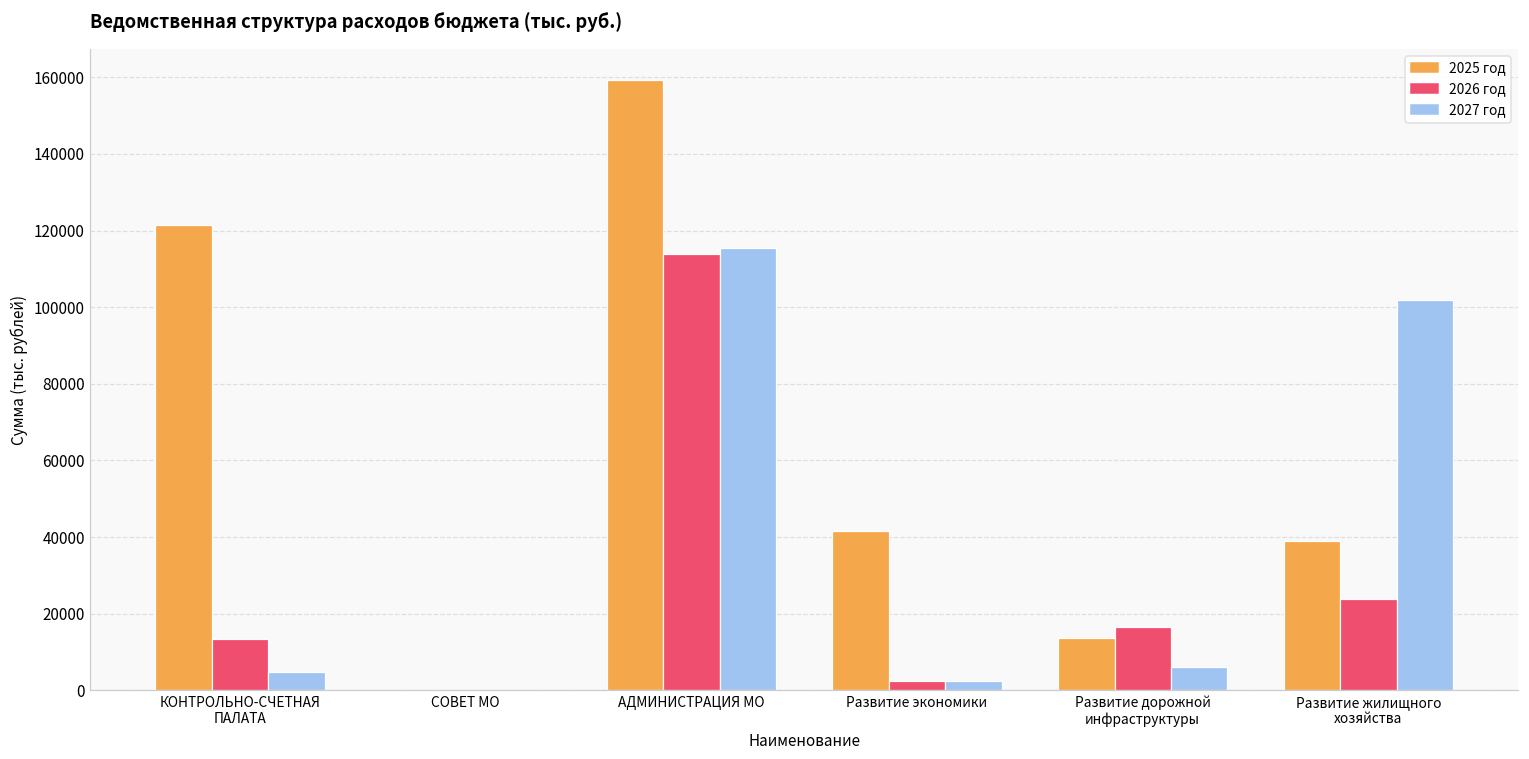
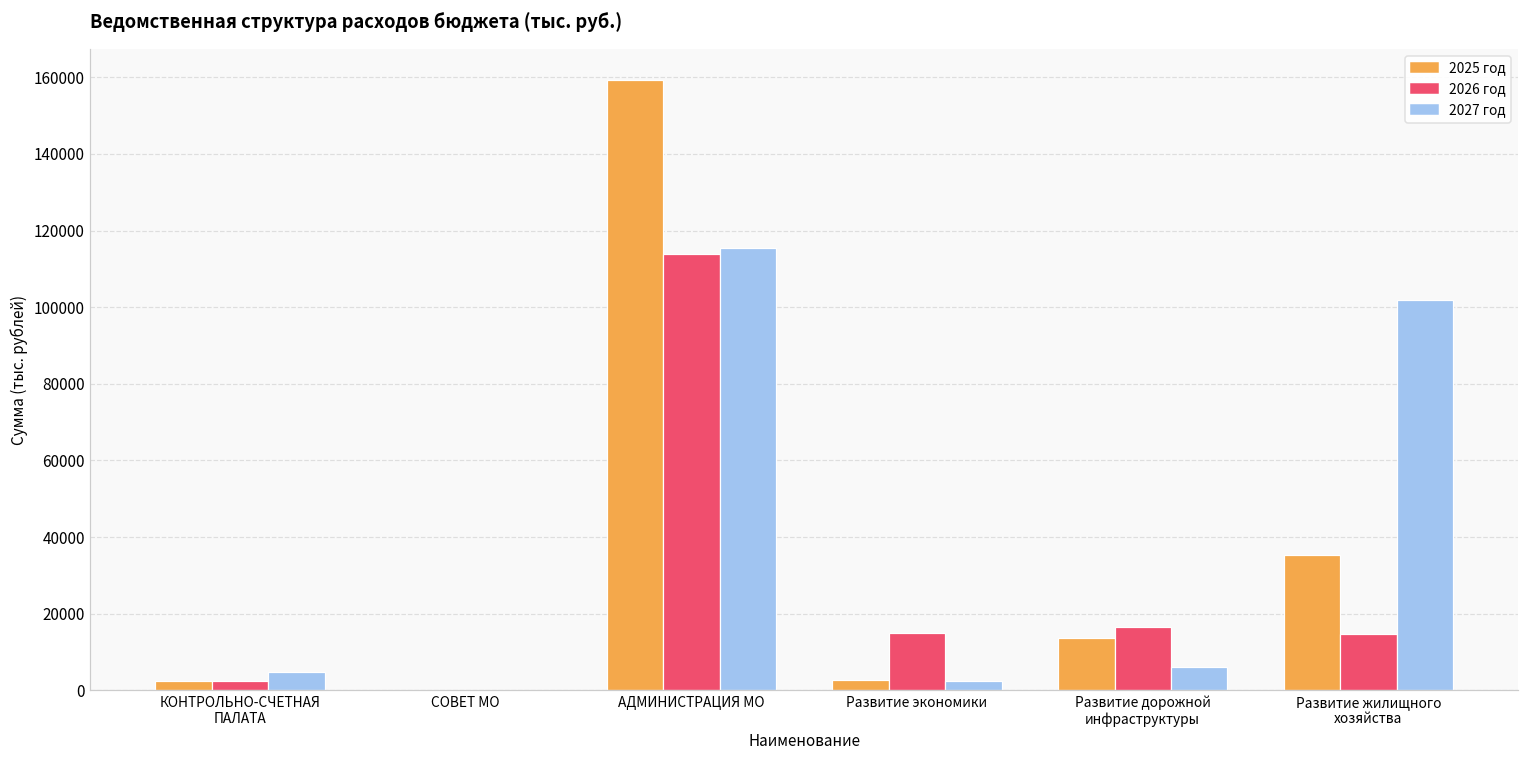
2025 год, КОНТРОЛЬНО-СЧЕТНАЯ ПАЛАТА: 121000 -> 2000
2026 год, КОНТРОЛЬНО-СЧЕТНАЯ ПАЛАТА: 14000 -> 2000
2025 год, Развитие экономики: 41000 -> 3000
2026 год, Развитие экономики: 2000 -> 15000
2025 год, Развитие жилищного хозяйства: 39000 -> 35000
2026 год, Развитие жилищного хозяйства: 24000 -> 15000
